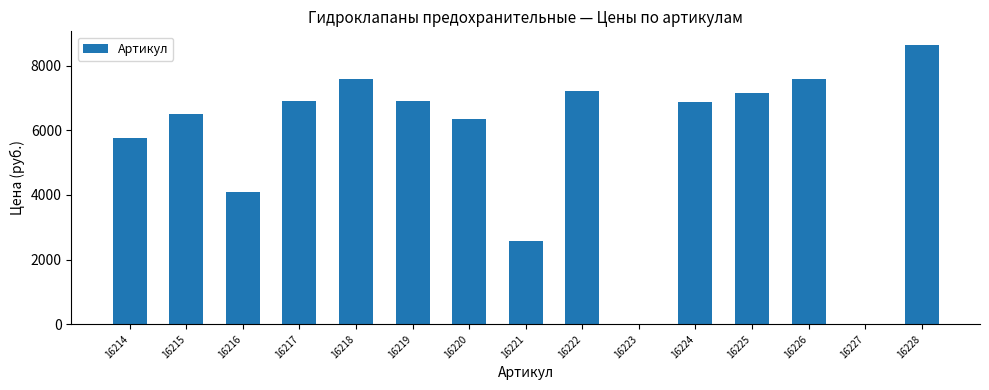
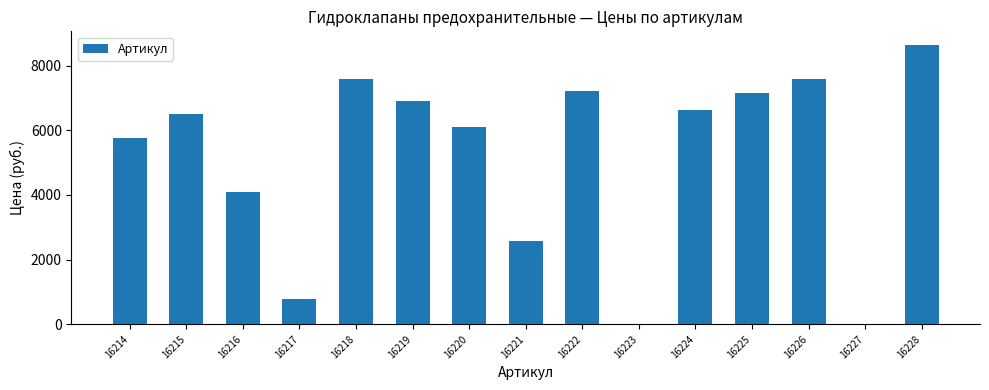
16217: 6900 -> 800
16220: 6400 -> 6100
16224: 6900 -> 6600
